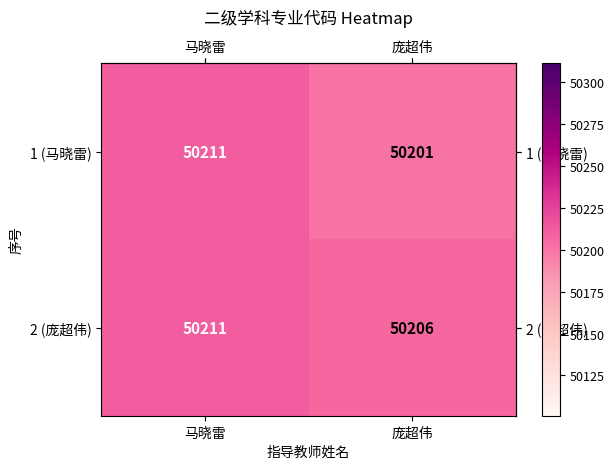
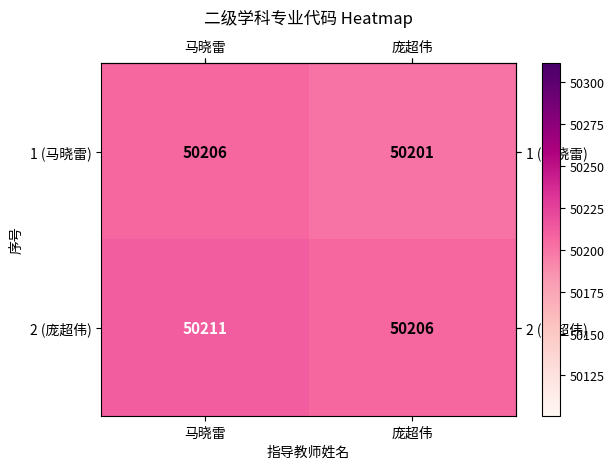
1 (马晓雷), 马晓雷: 50211 -> 50206
